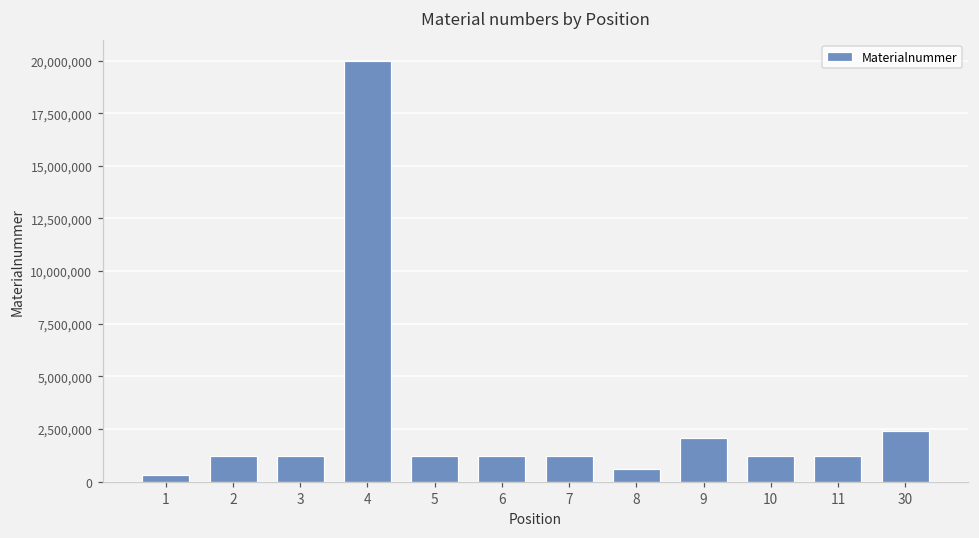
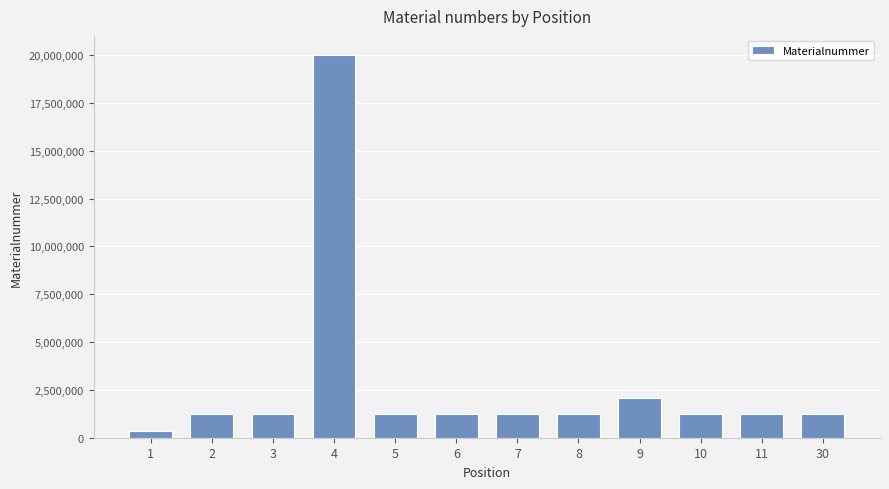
8: 600,000 -> 1,200,000
30: 2,400,000 -> 1,200,000
